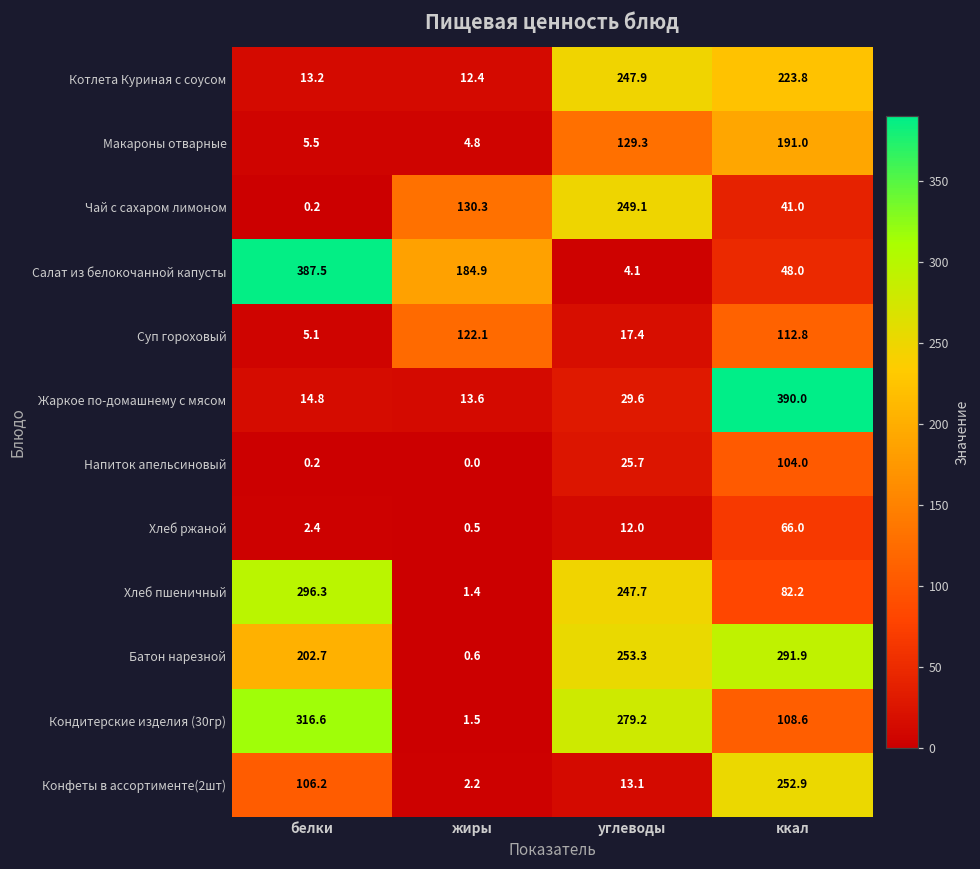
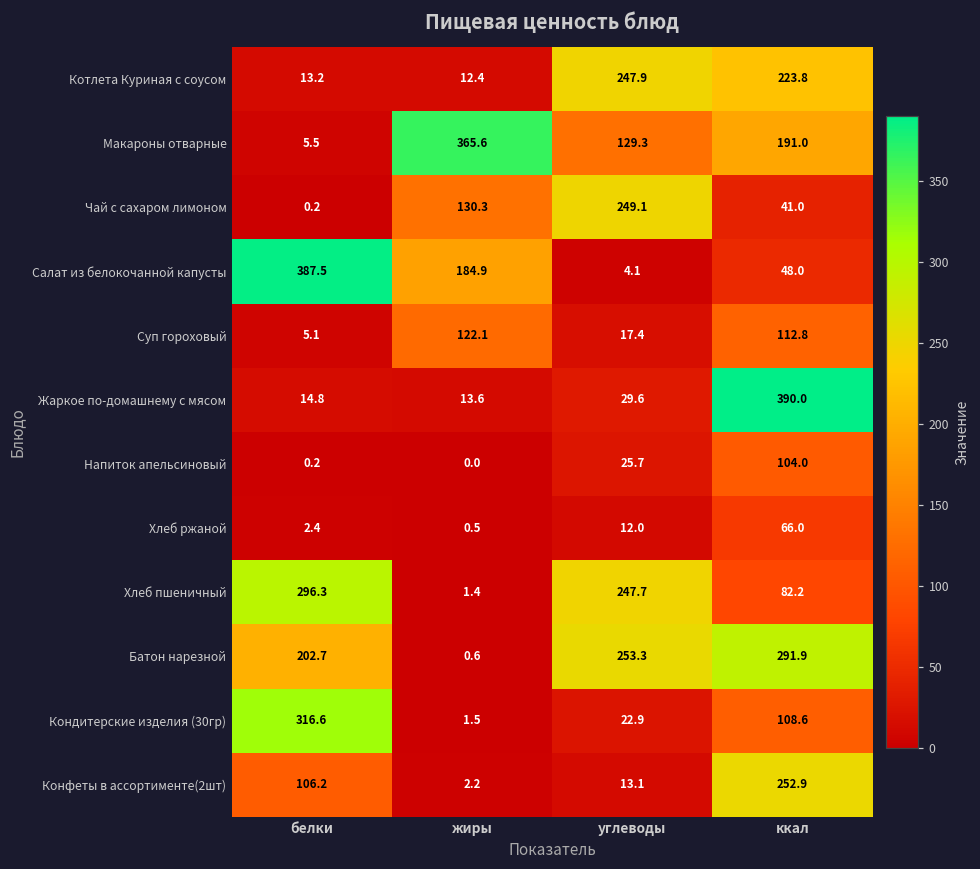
Макароны отварные, жиры: 4.8 -> 365.6
Кондитерские изделия (30гр), углеводы: 279.2 -> 22.9
